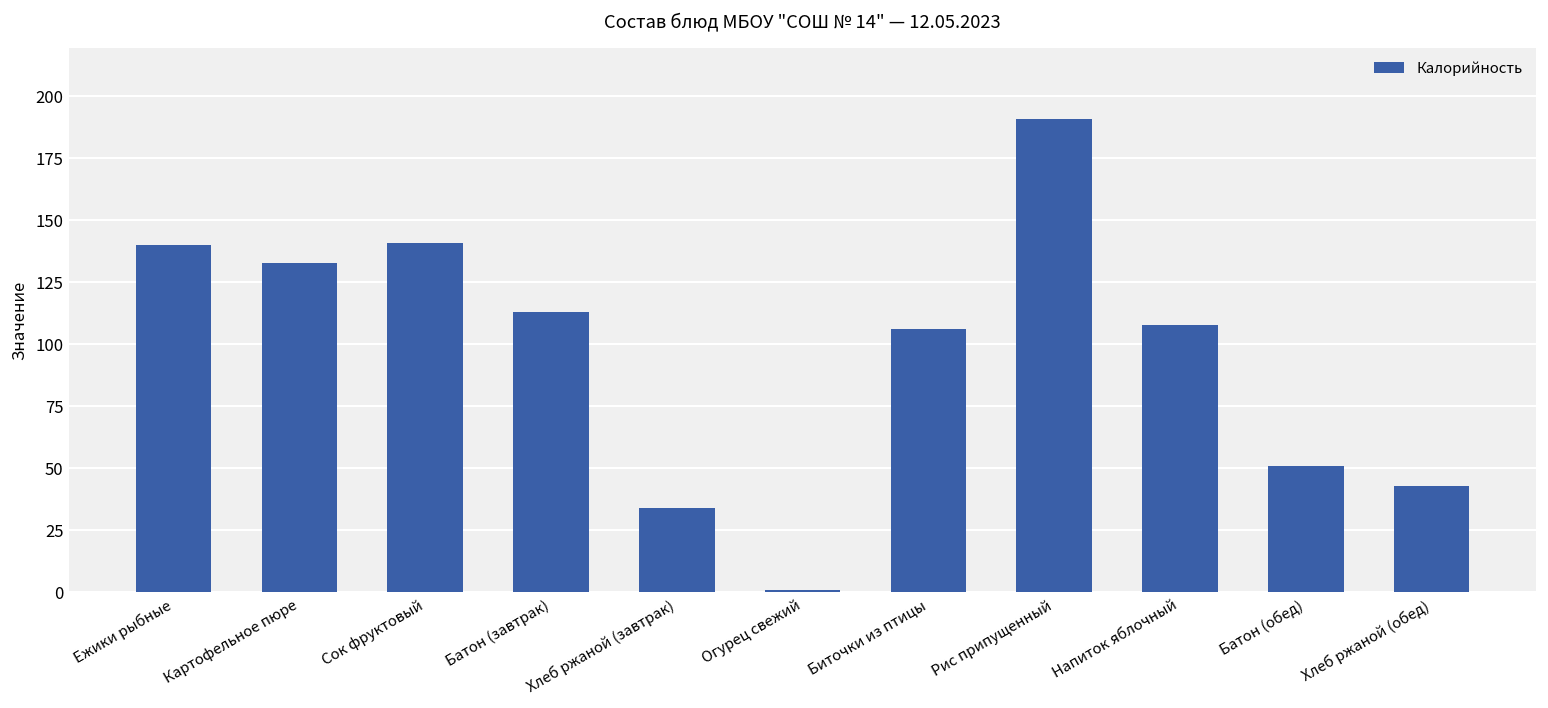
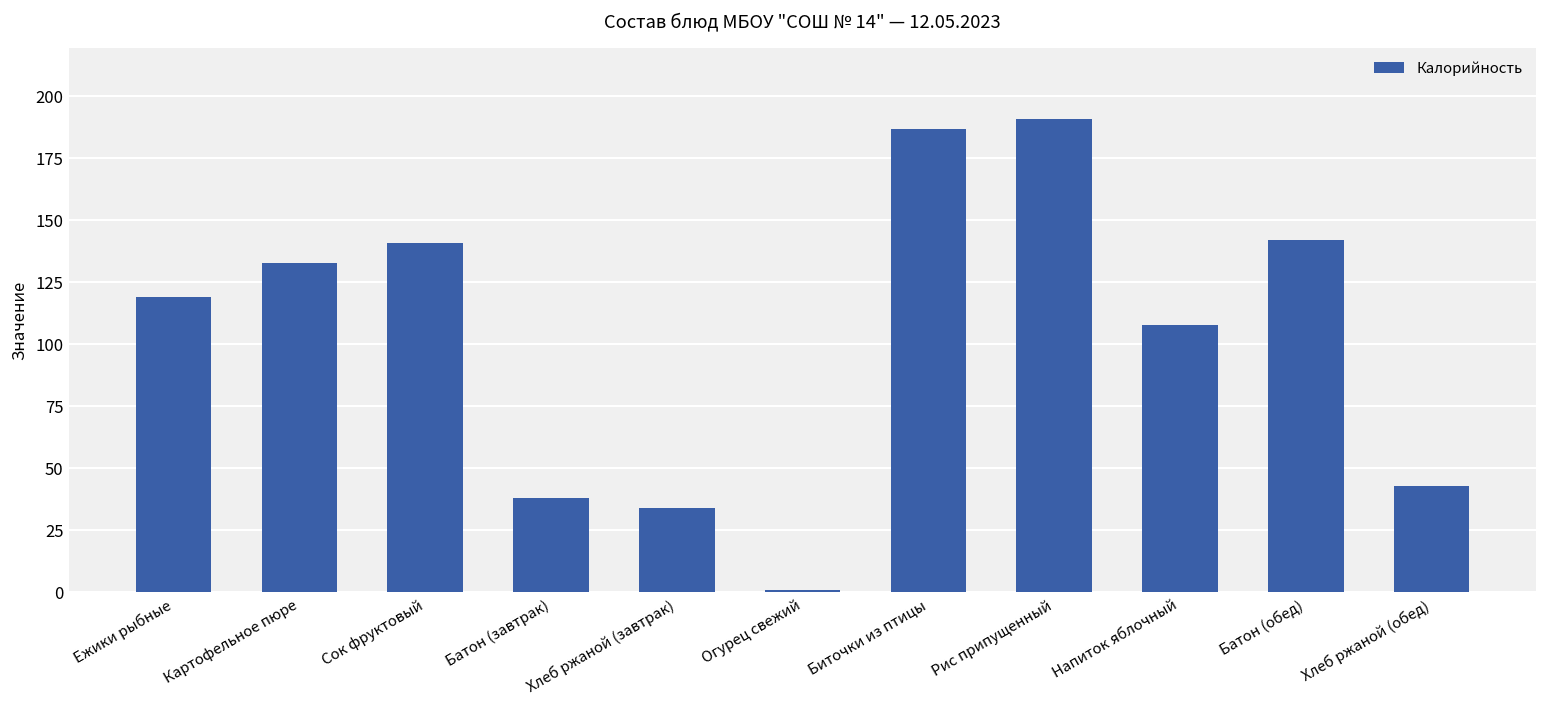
Ежики рыбные: 140 -> 119
Батон (завтрак): 113 -> 38
Биточки из птицы: 106 -> 187
Батон (обед): 51 -> 142
